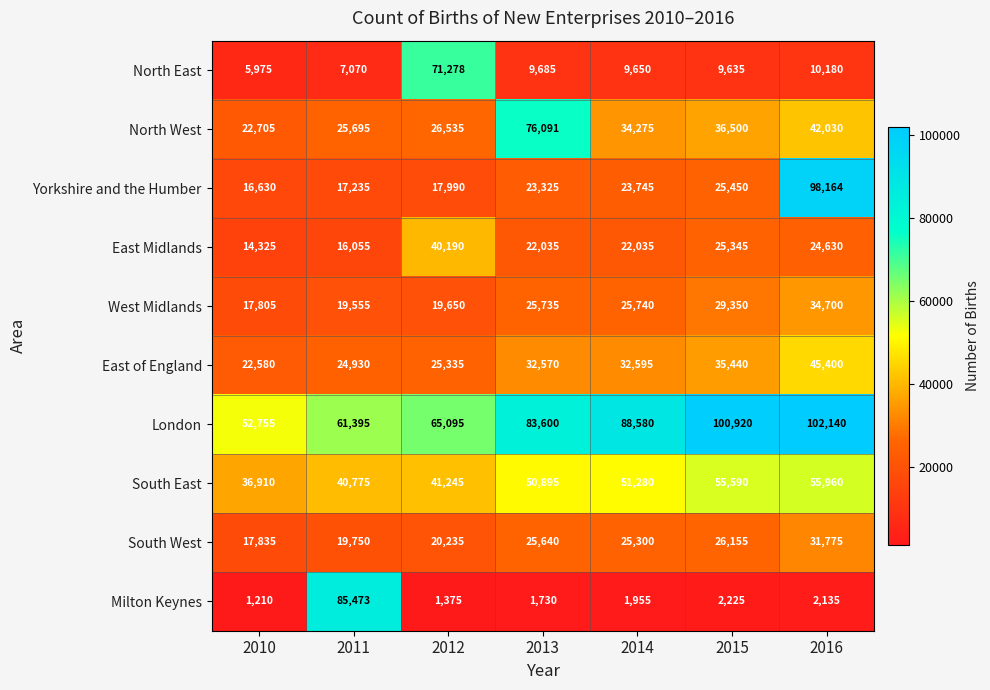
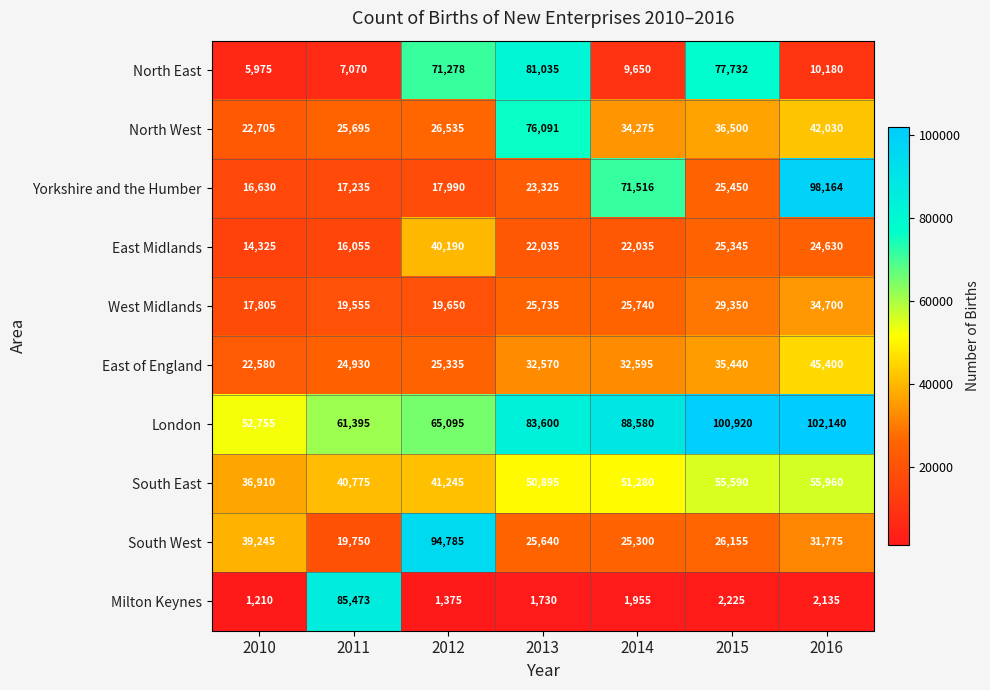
North East, 2013: 9,685 -> 81,035
North East, 2015: 9,635 -> 77,732
Yorkshire and the Humber, 2014: 23,745 -> 71,516
South West, 2010: 17,835 -> 39,245
South West, 2012: 20,235 -> 94,785
